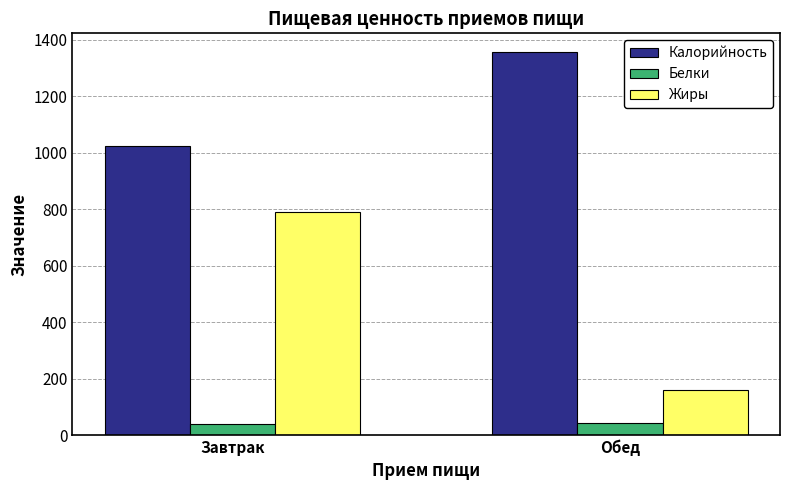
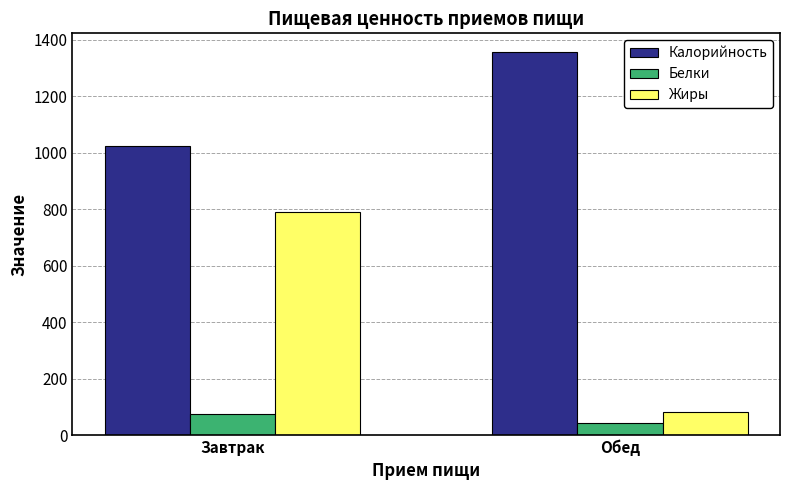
Белки, Завтрак: 40 -> 70
Жиры, Обед: 160 -> 80
